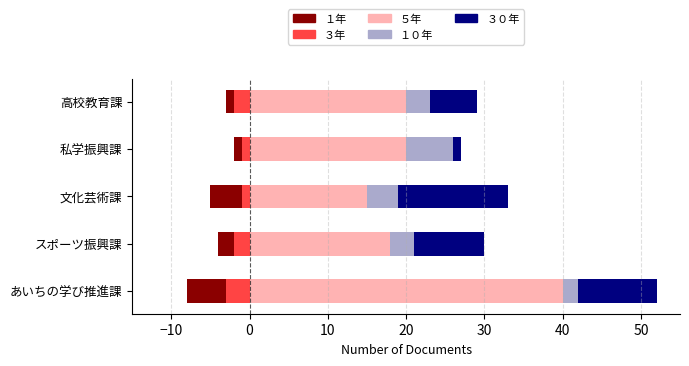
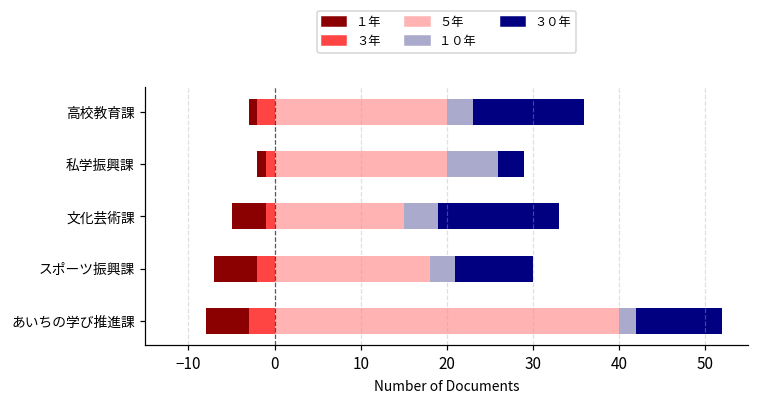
３０年, 高校教育課: 6 -> 13
３０年, 私学振興課: 1 -> 3
１年, スポーツ振興課: -2 -> -5
